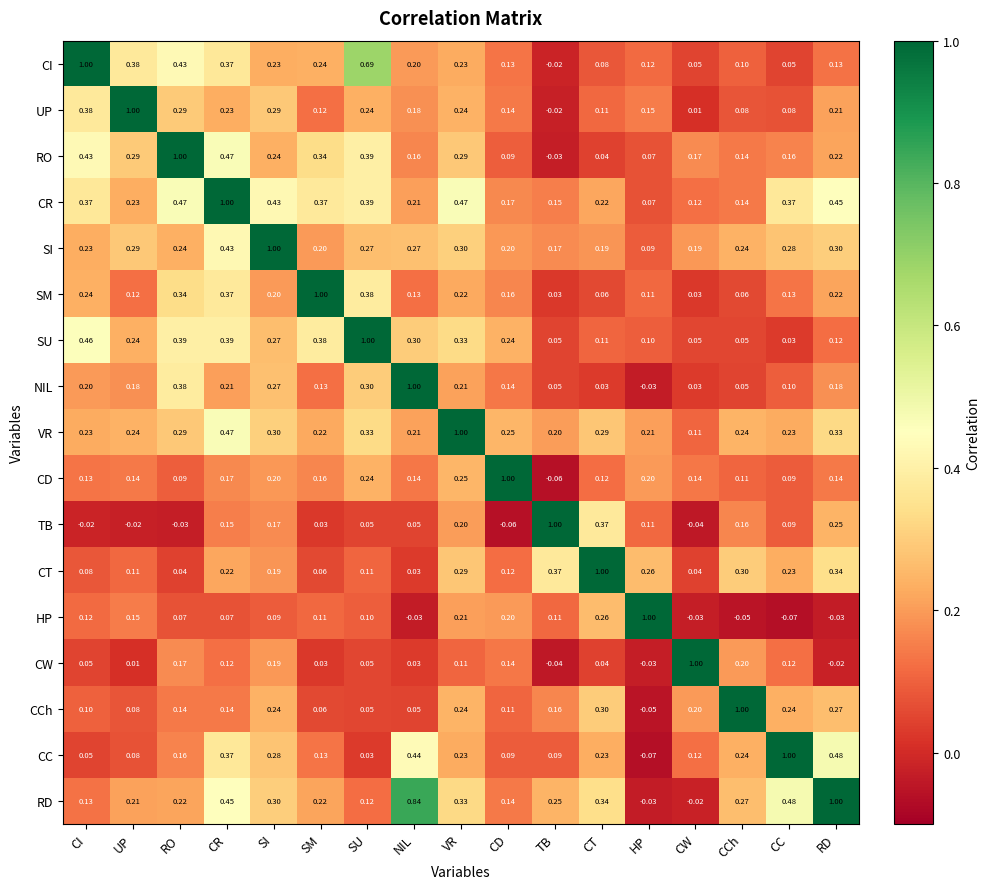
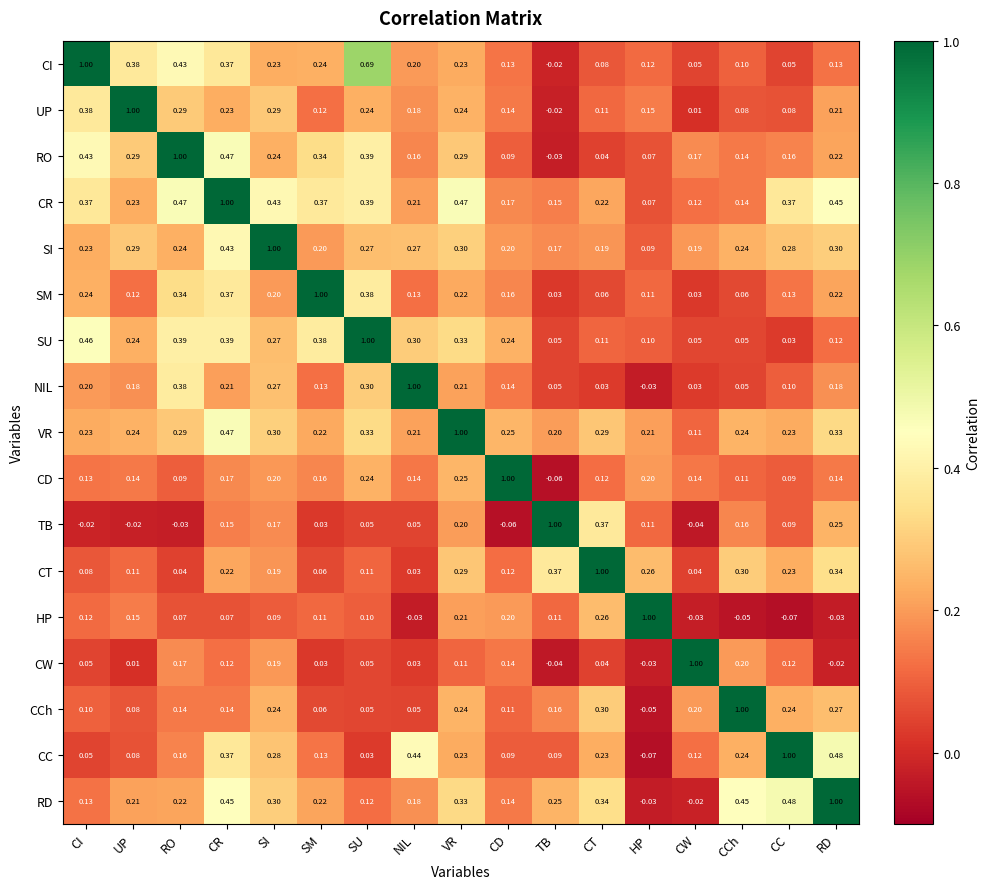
RD, NIL: 0.84 -> 0.18
RD, CCh: 0.27 -> 0.45
